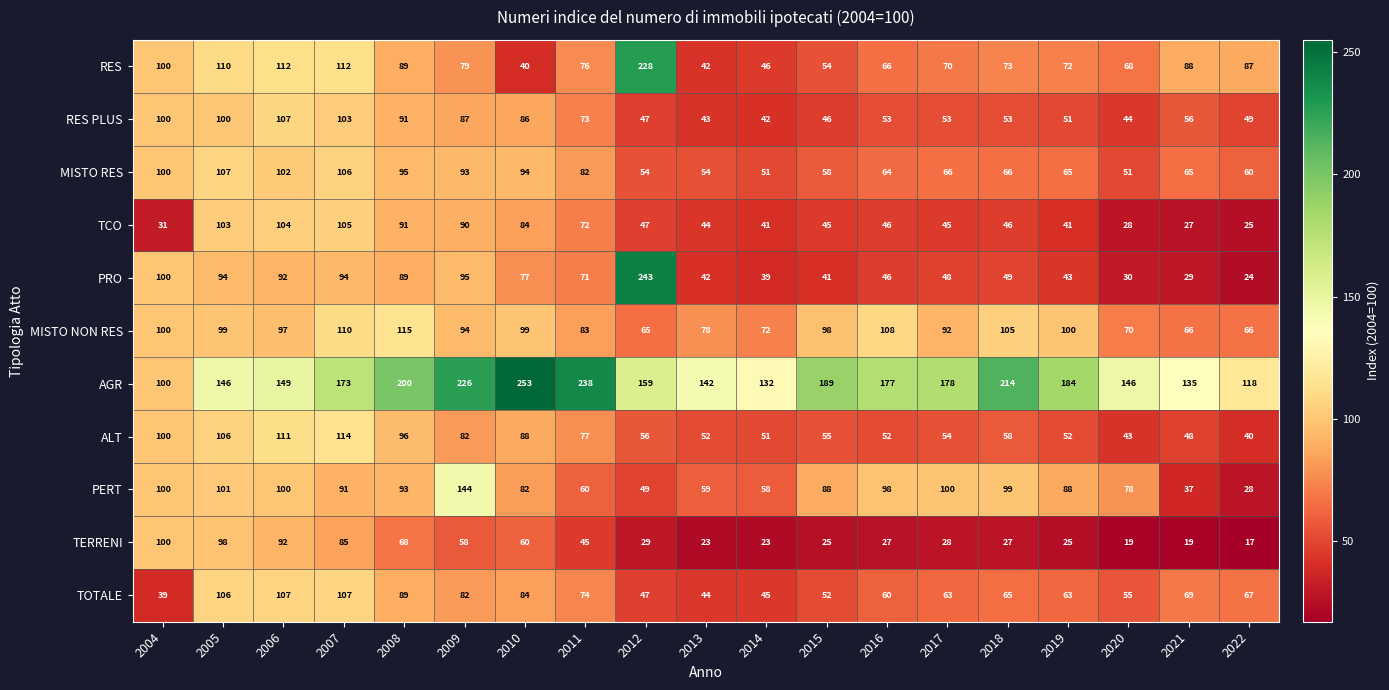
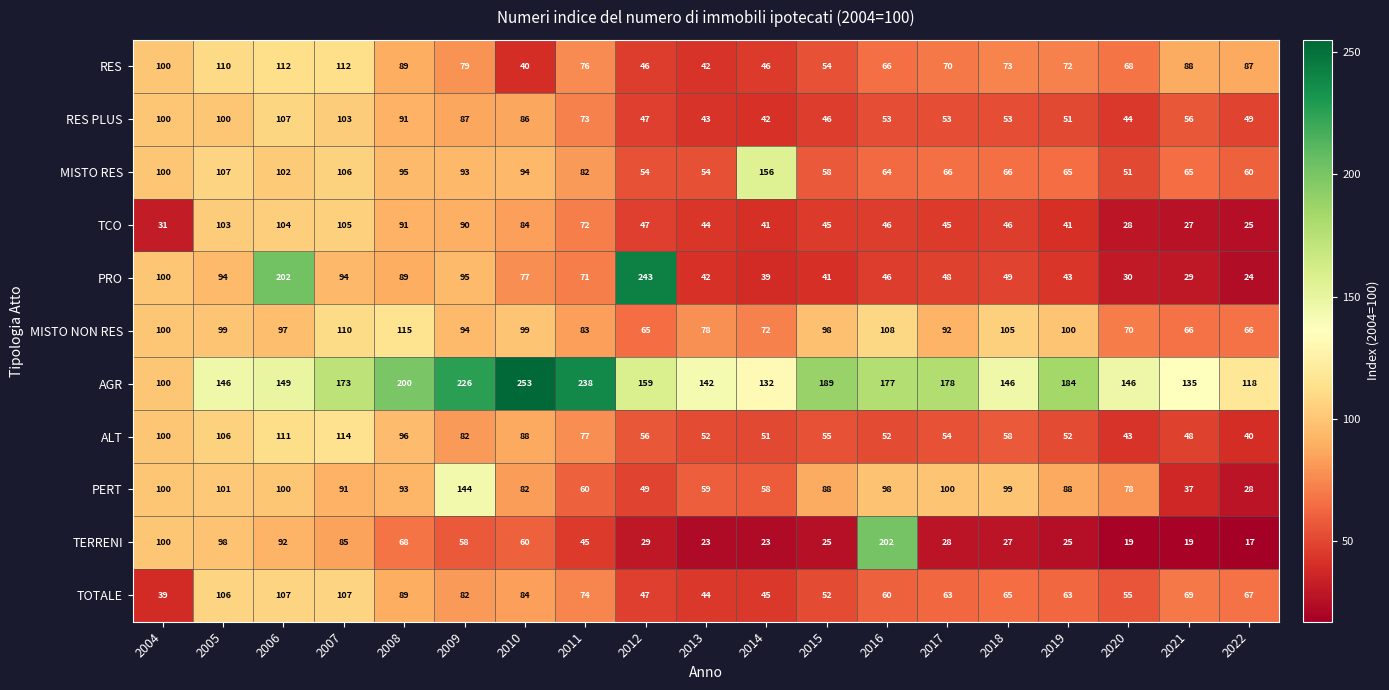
RES, 2012: 228 -> 46
MISTO RES, 2014: 51 -> 156
PRO, 2006: 92 -> 202
AGR, 2018: 214 -> 146
TERRENI, 2016: 27 -> 202
